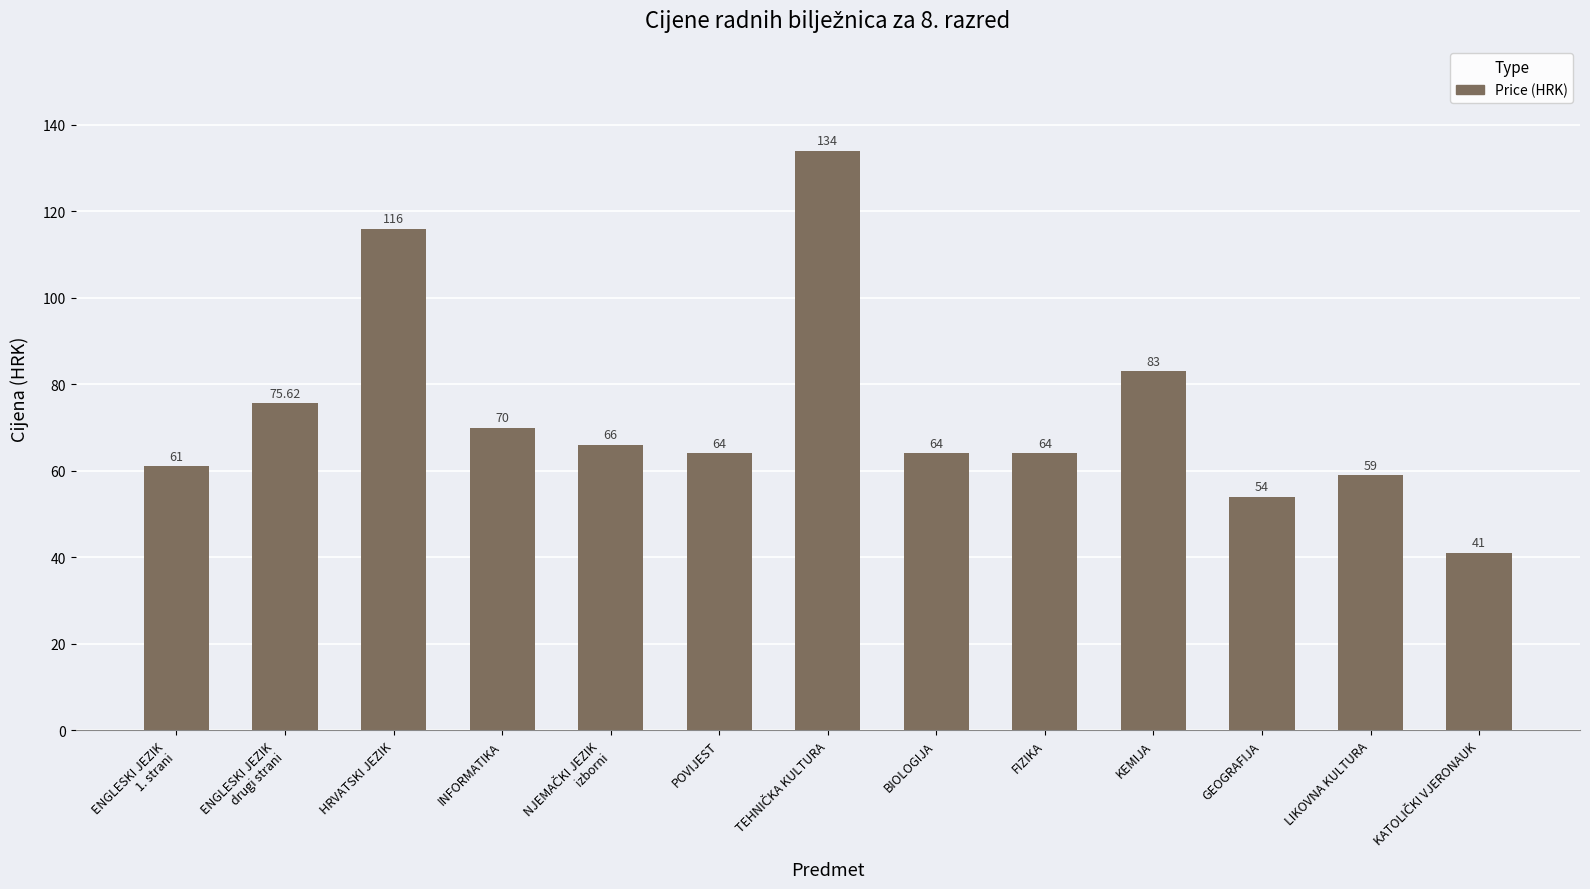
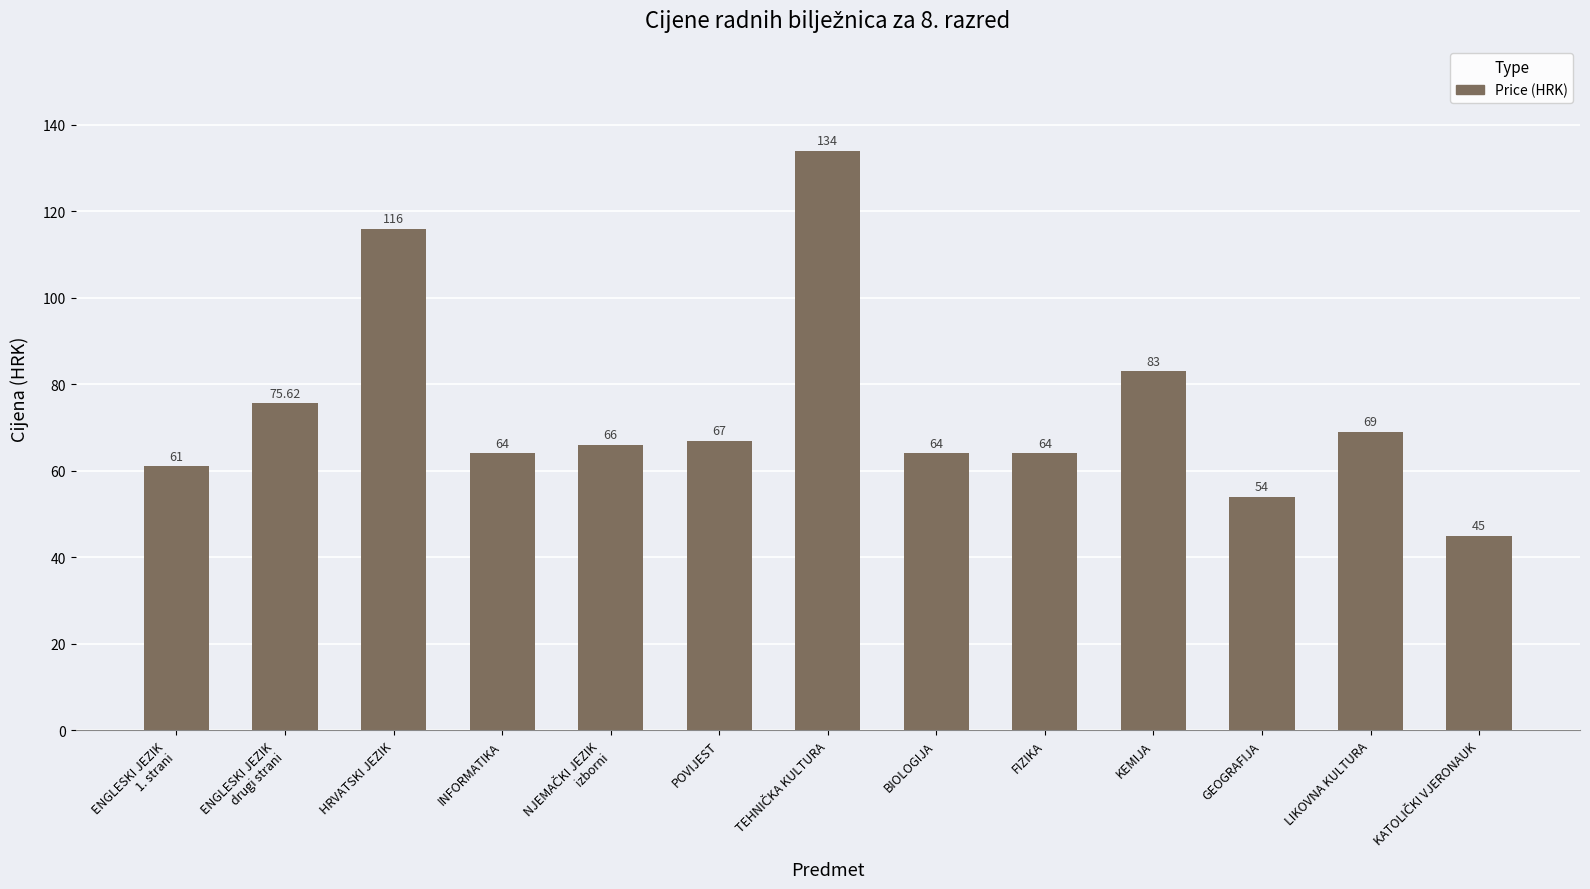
INFORMATIKA: 70 -> 64
POVIJEST: 64 -> 67
LIKOVNA KULTURA: 59 -> 69
KATOLIČKI VJERONAUK: 41 -> 45
